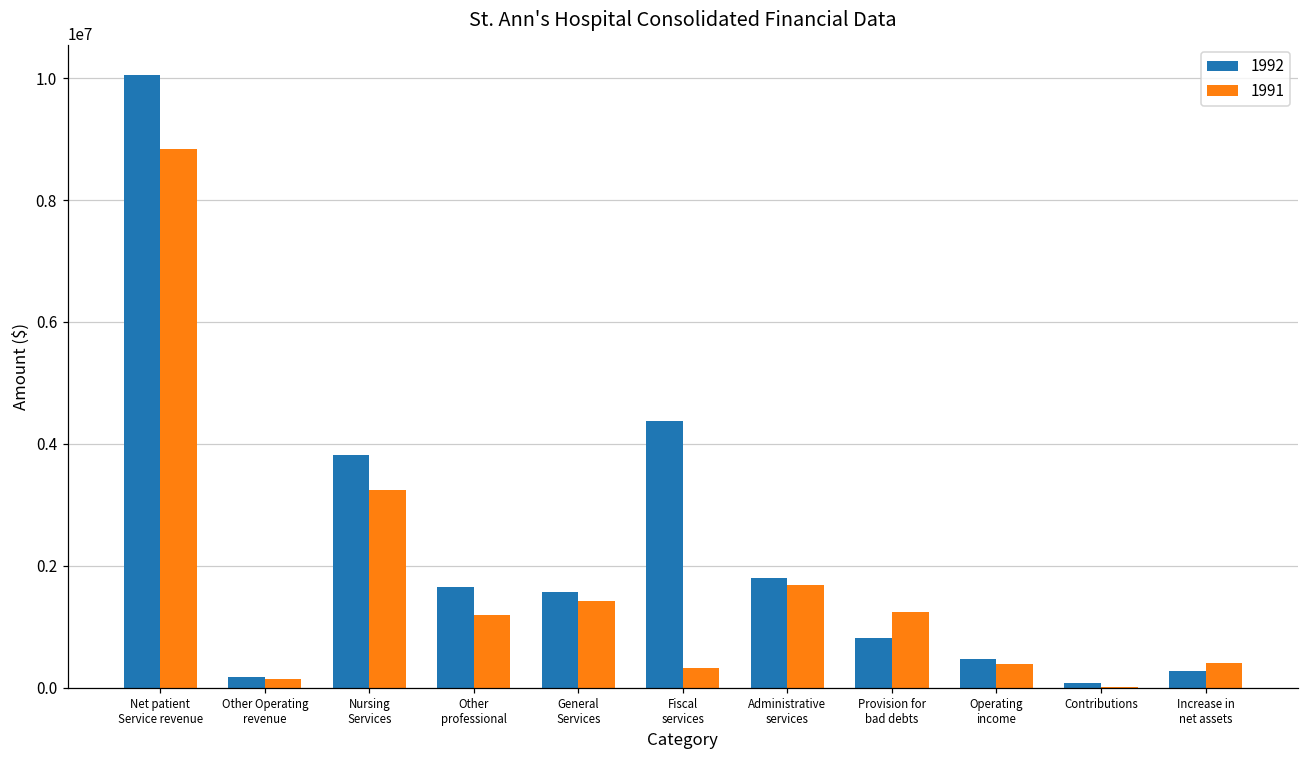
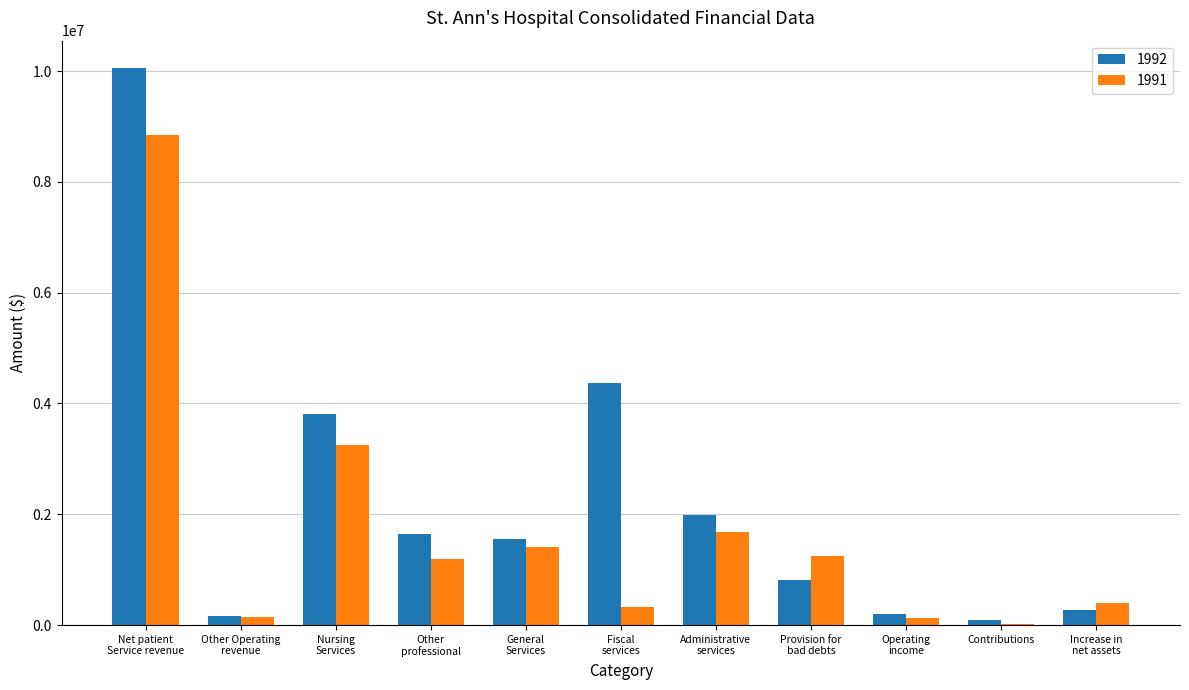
1992, Administrative services: 1800000 -> 2000000
1992, Operating income: 500000 -> 200000
1991, Operating income: 400000 -> 100000
